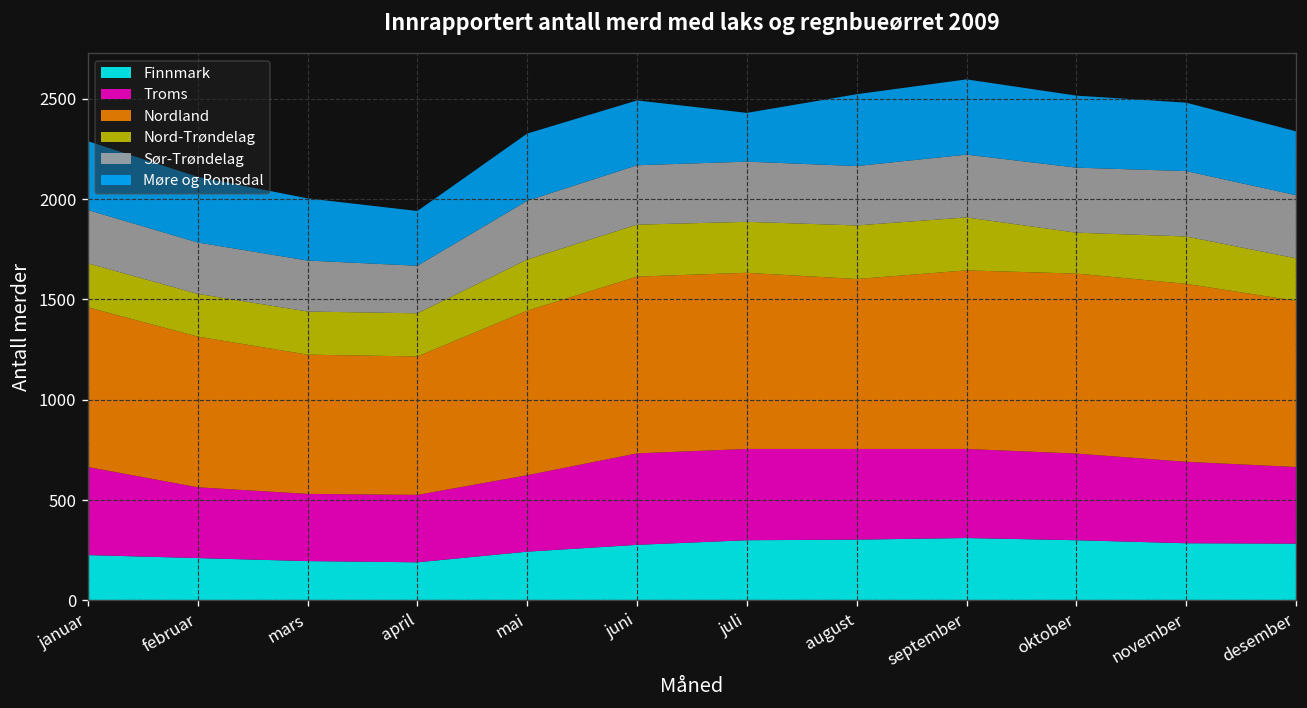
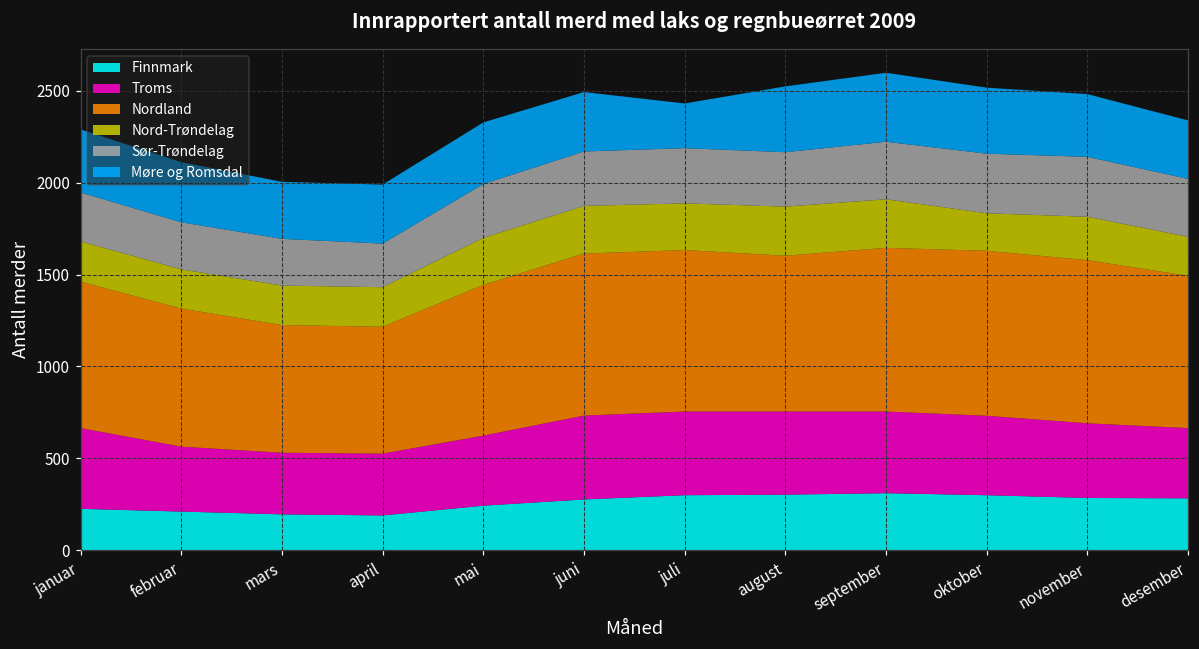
Møre og Romsdal, april: 270 -> 320
